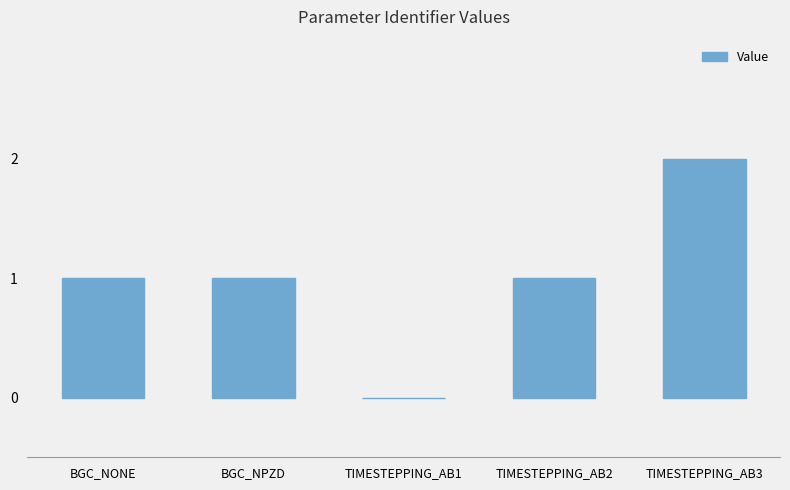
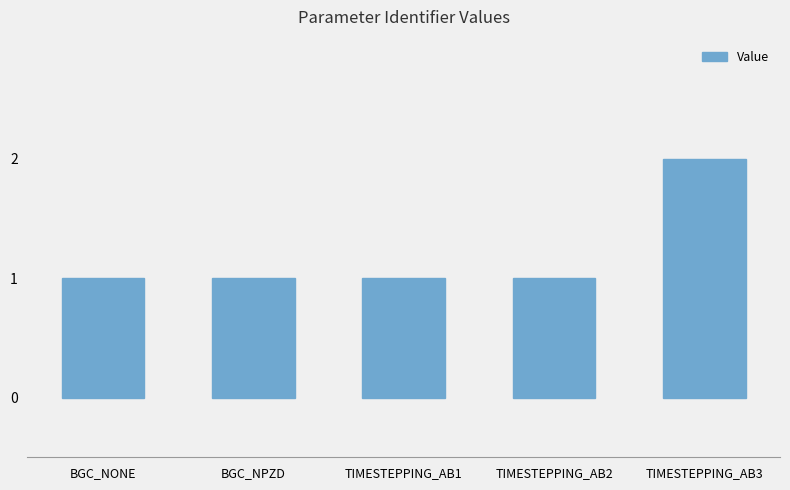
TIMESTEPPING_AB1: 0 -> 1
